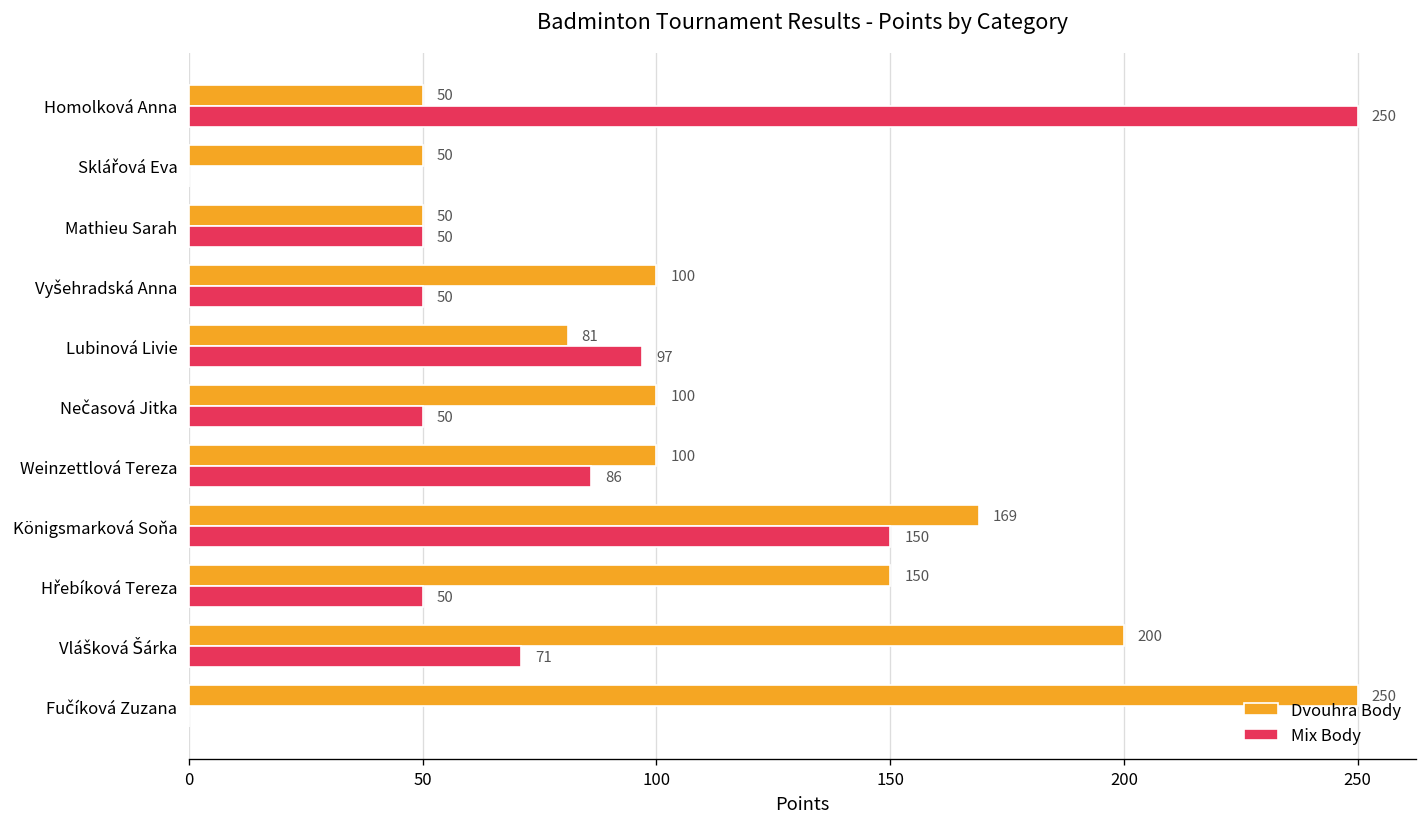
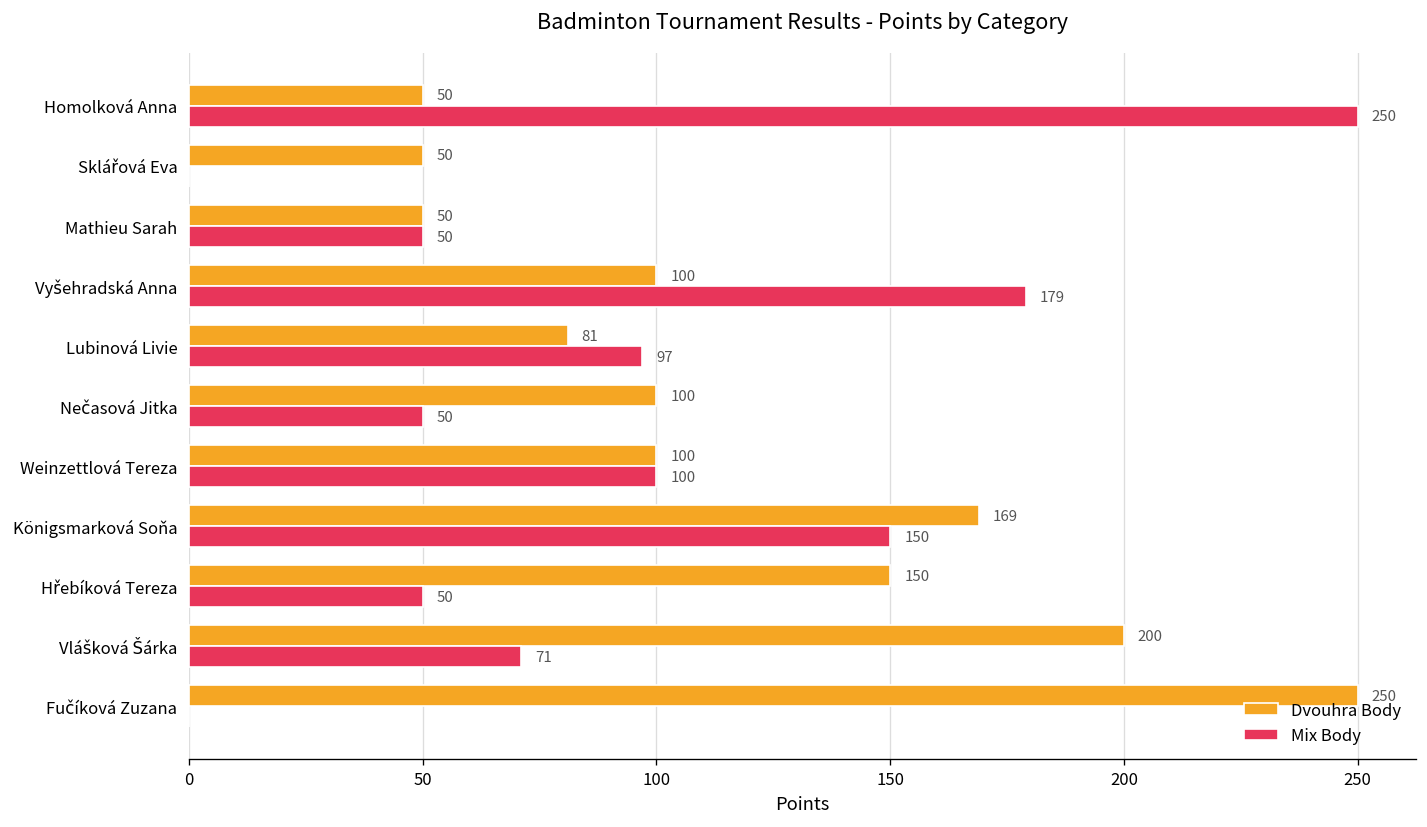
Mix Body, Vyšehradská Anna: 50 -> 179
Mix Body, Weinzettlová Tereza: 86 -> 100
